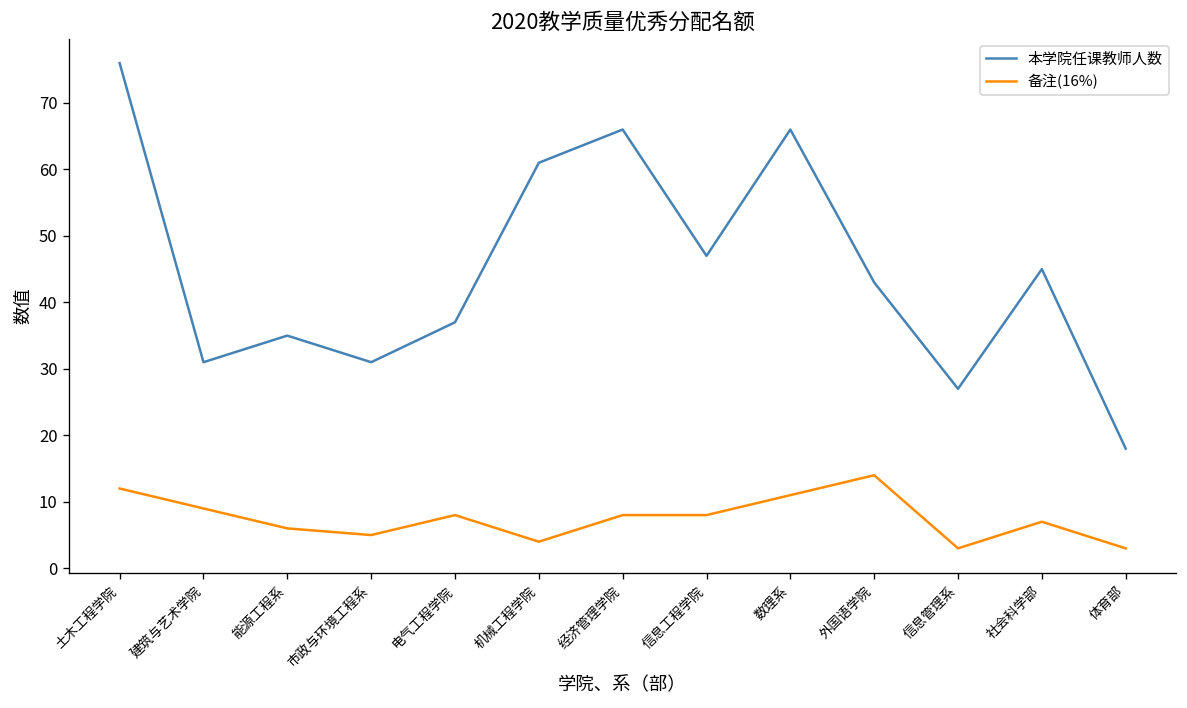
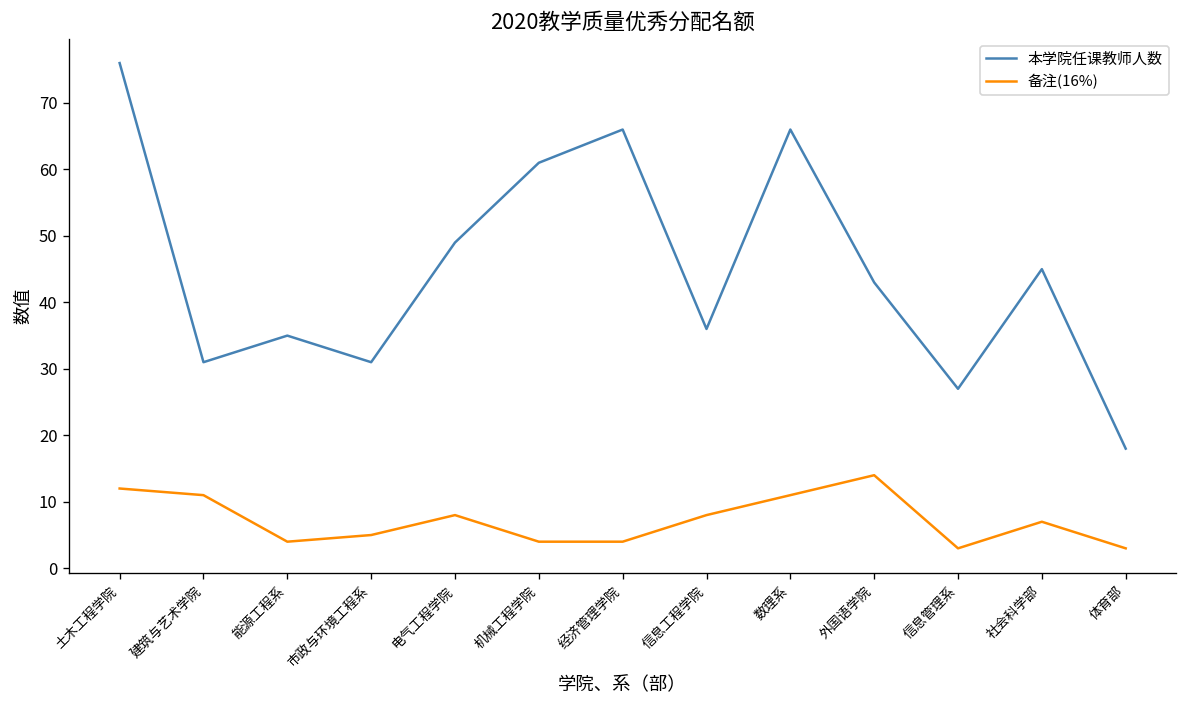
备注(16%), 建筑与艺术学院: 9 -> 11
备注(16%), 能源工程系: 6 -> 4
本学院任课教师人数, 电气工程学院: 37 -> 49
备注(16%), 经济管理学院: 8 -> 4
本学院任课教师人数, 信息工程学院: 47 -> 36
